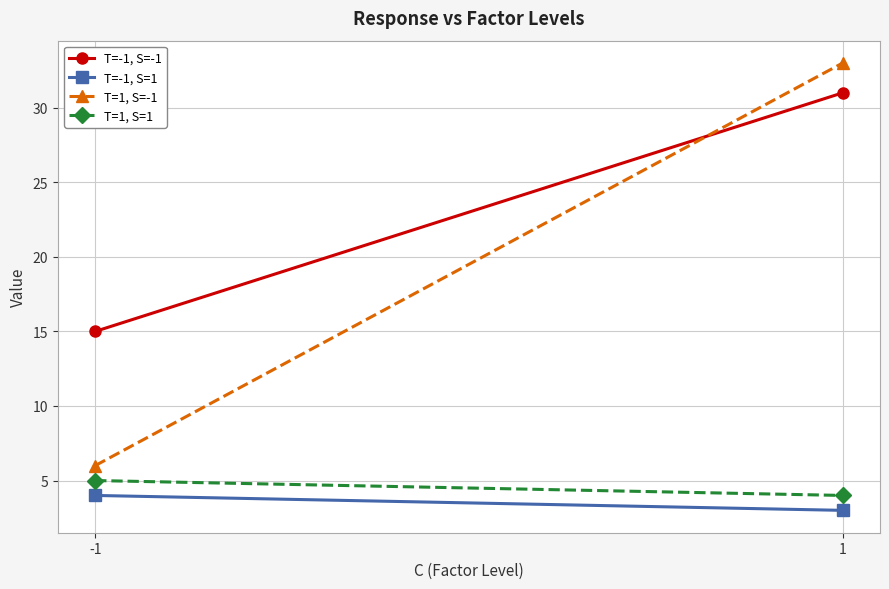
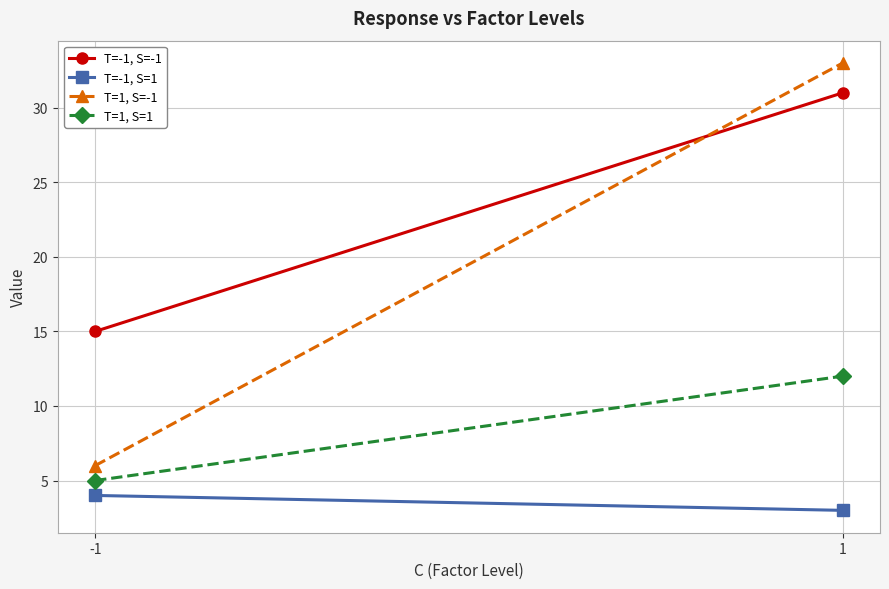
T=1, S=1, 1: 4 -> 12
